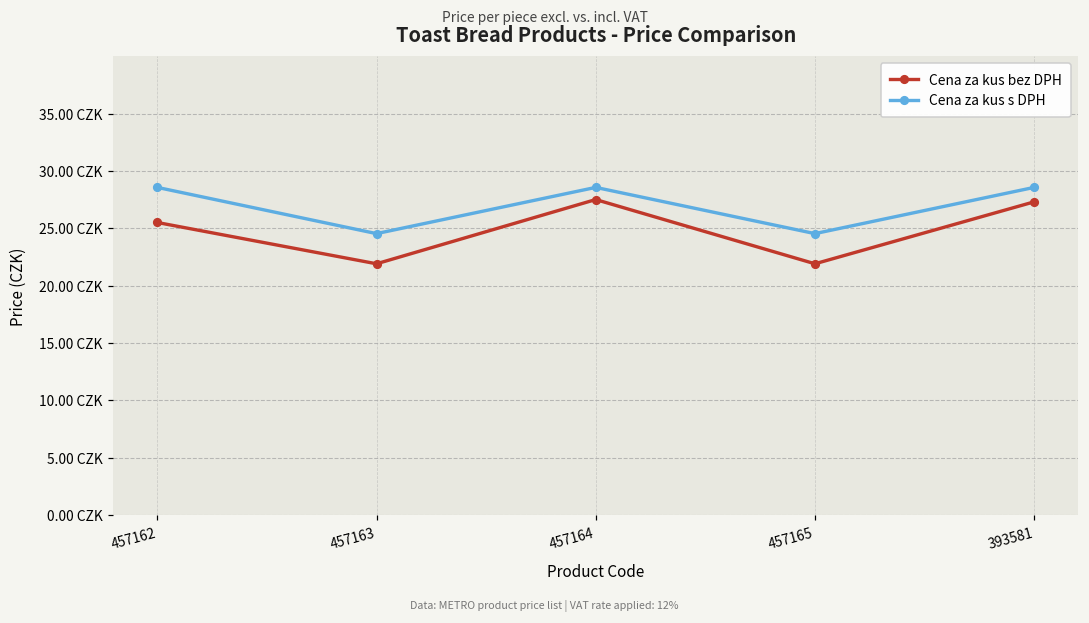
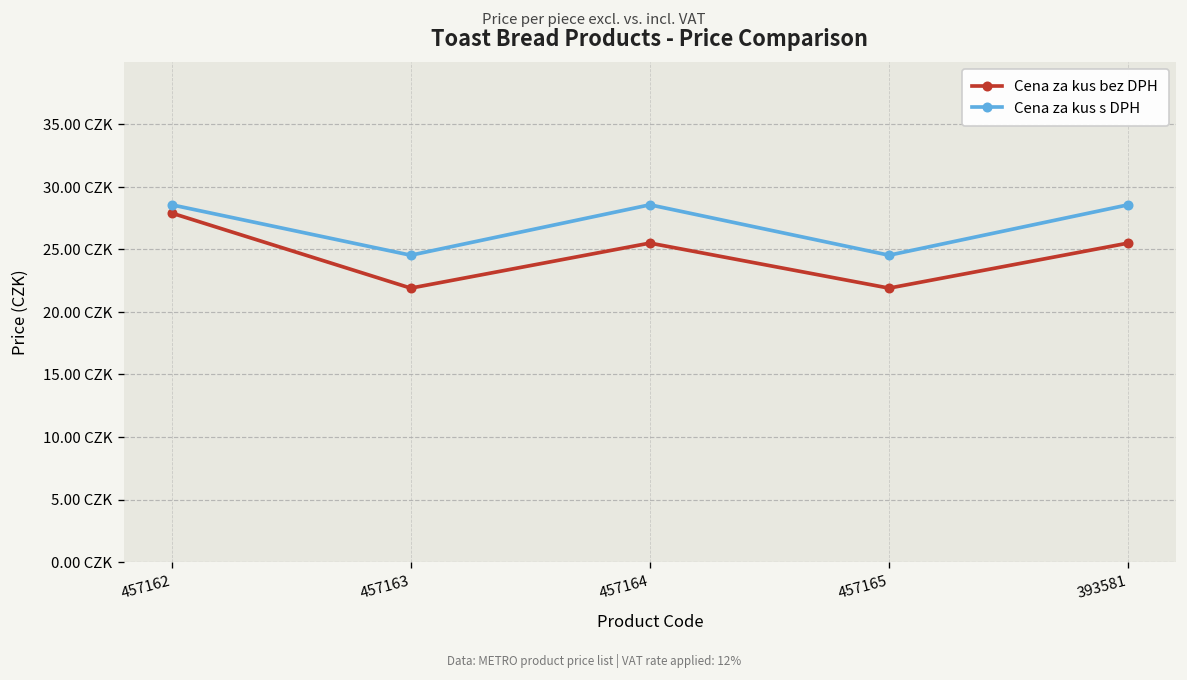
Cena za kus bez DPH, 457162: 25.5 CZK -> 27.9 CZK
Cena za kus bez DPH, 457164: 27.5 CZK -> 25.5 CZK
Cena za kus bez DPH, 393581: 27.3 CZK -> 25.5 CZK
